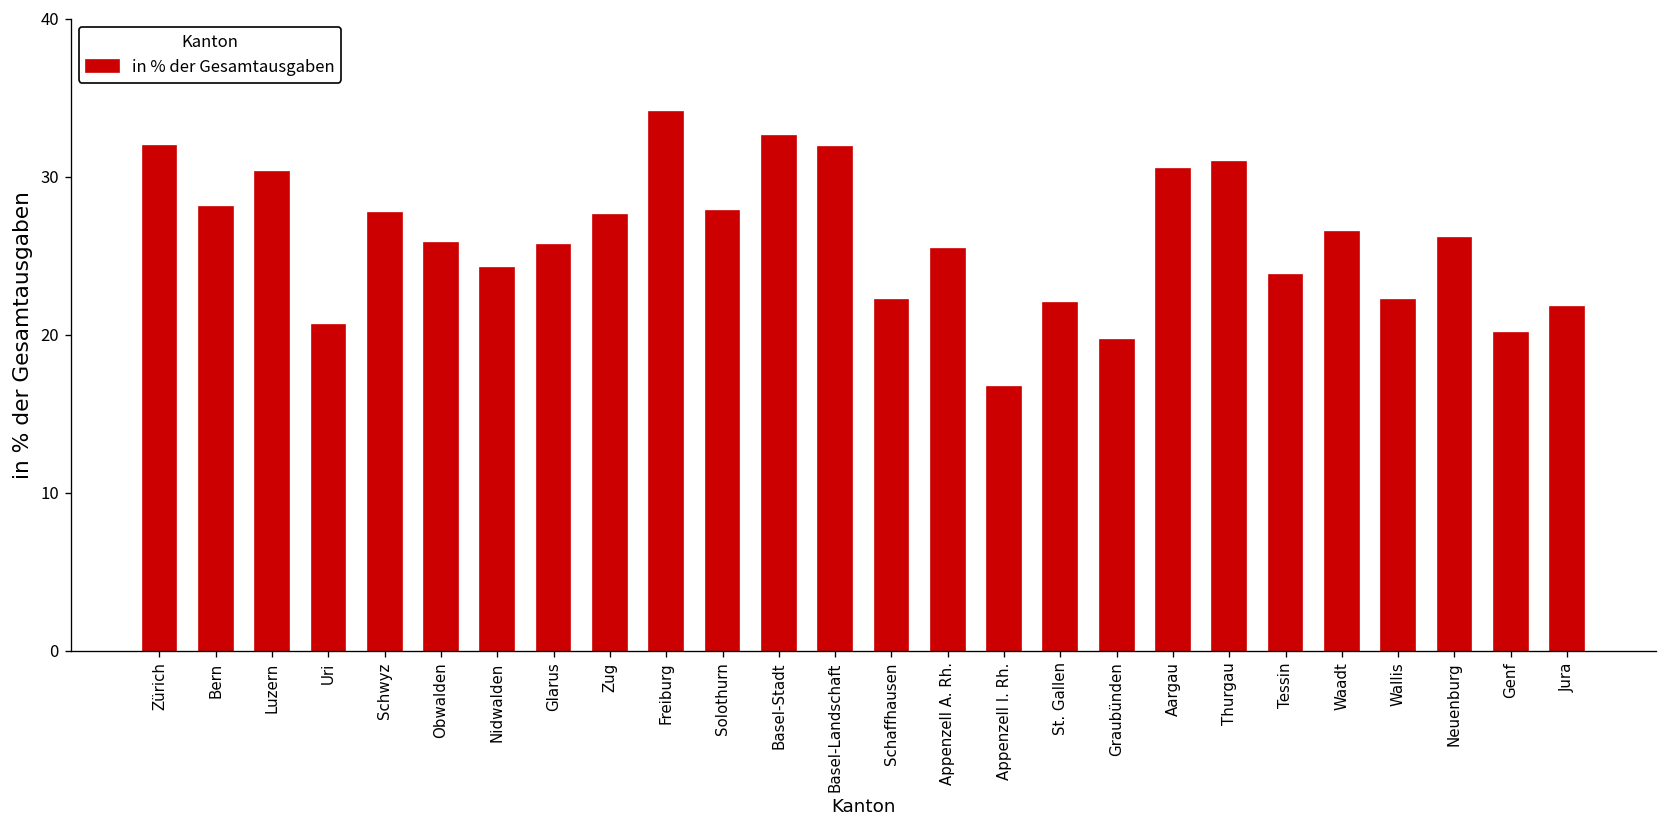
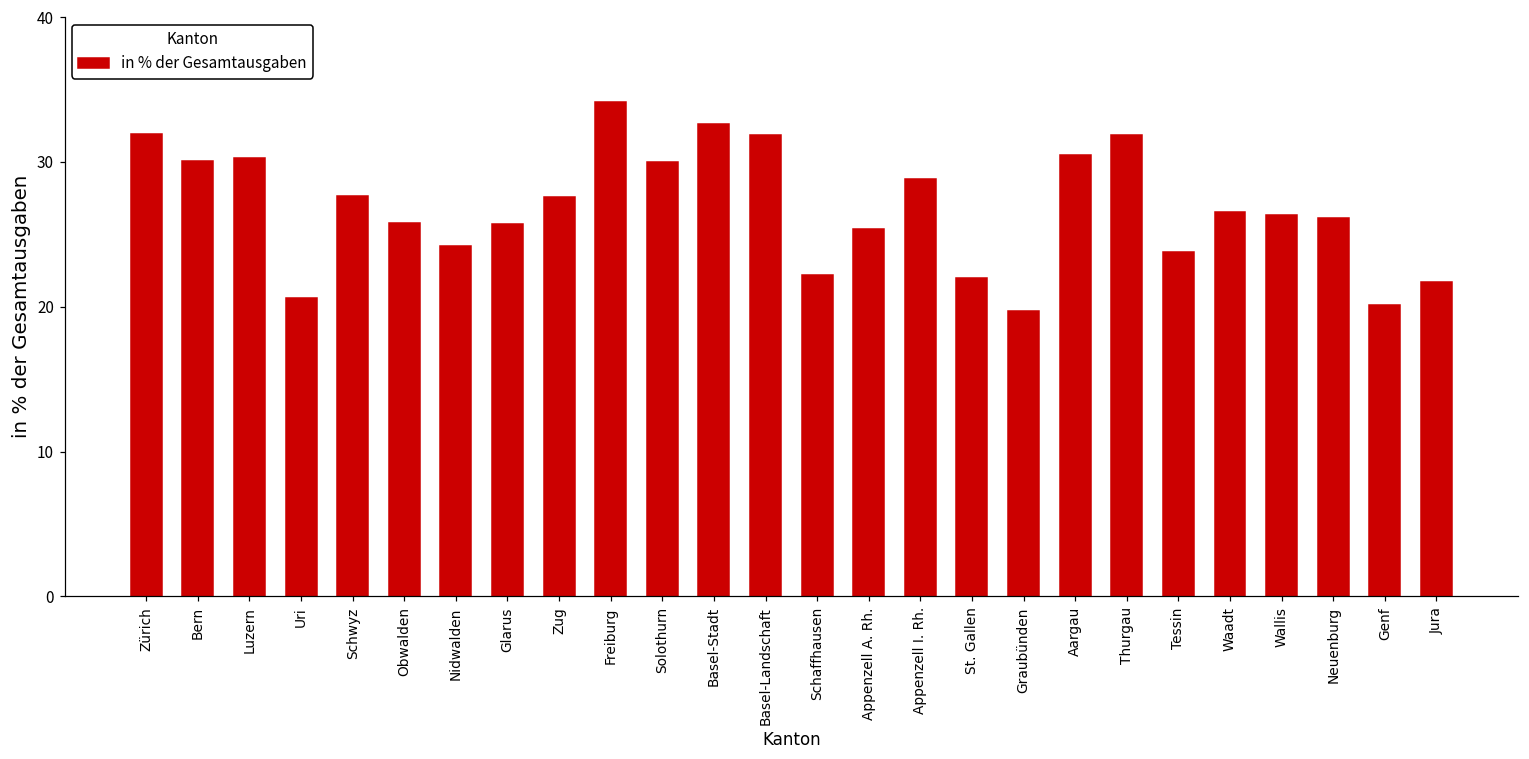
Bern: 28.1 -> 30.1
Solothurn: 27.8 -> 30.0
Appenzell I. Rh.: 16.7 -> 28.8
Thurgau: 30.9 -> 31.8
Wallis: 22.2 -> 26.3
